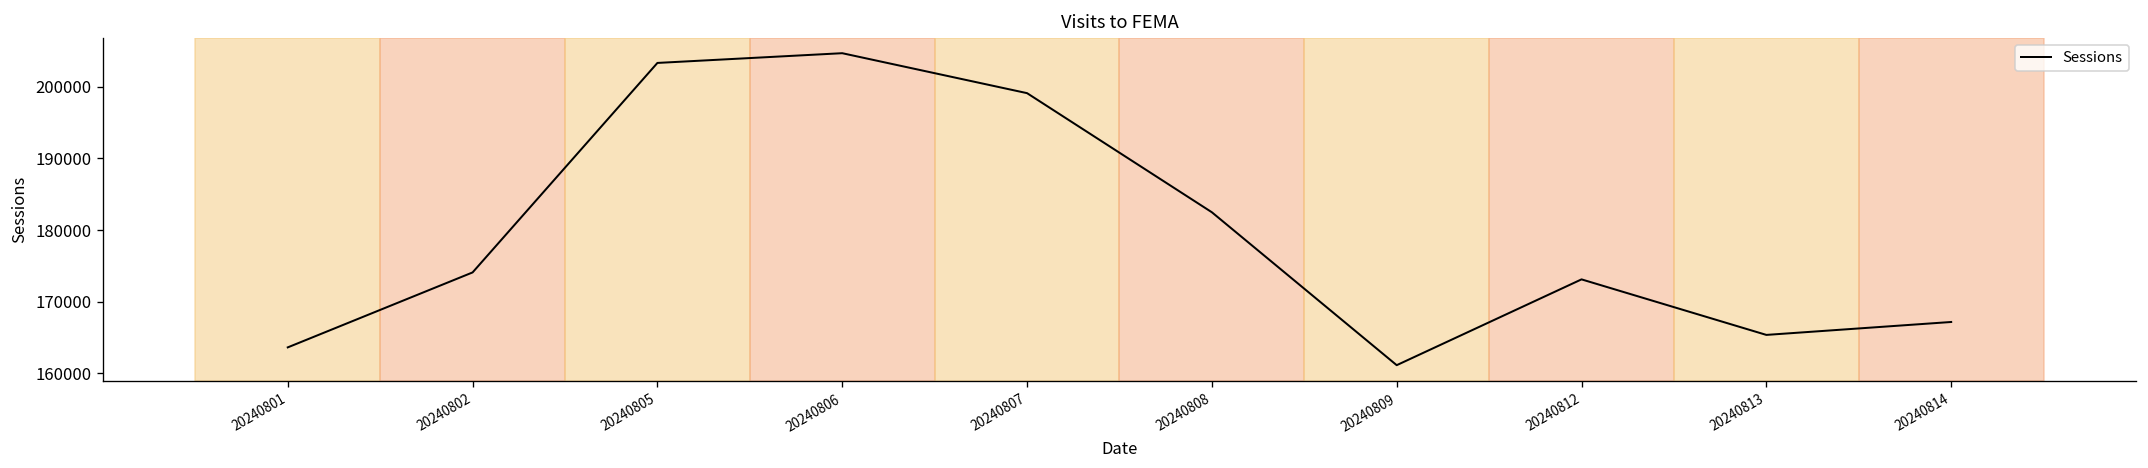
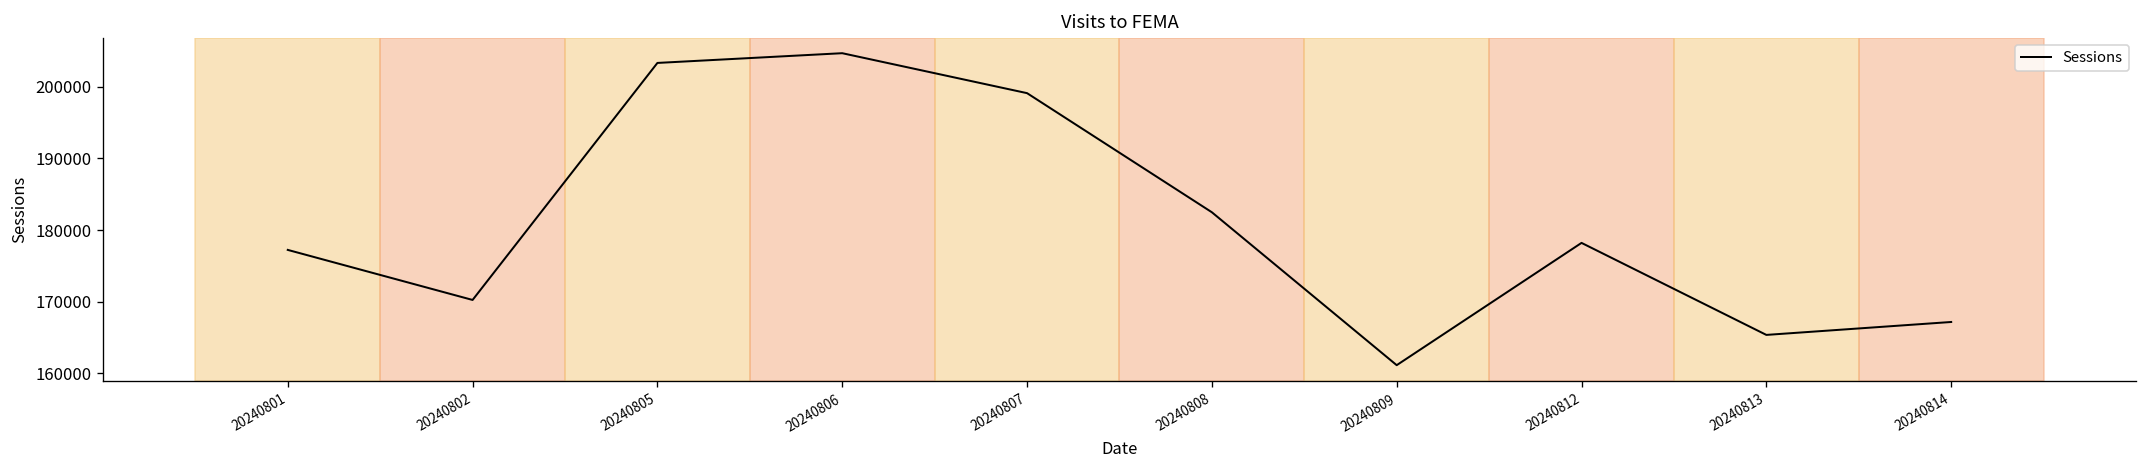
20240801: 164000 -> 177000
20240802: 174000 -> 170000
20240812: 173000 -> 178000
